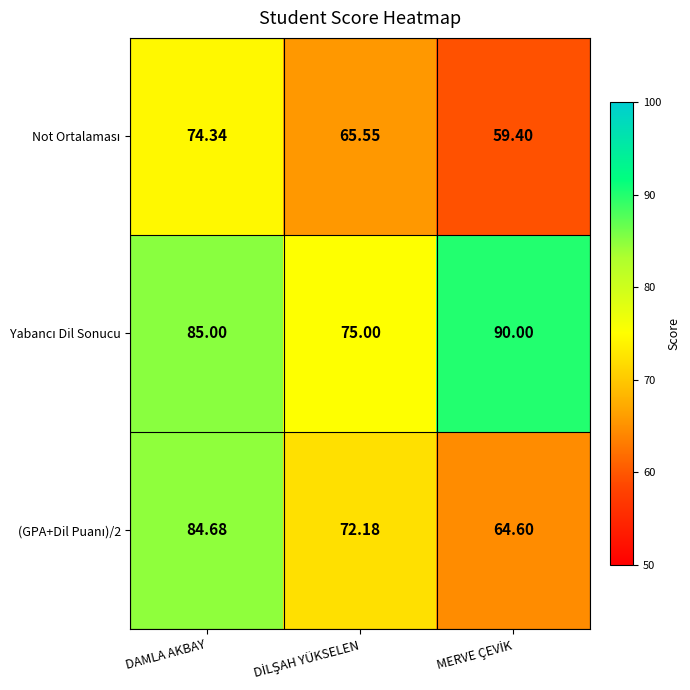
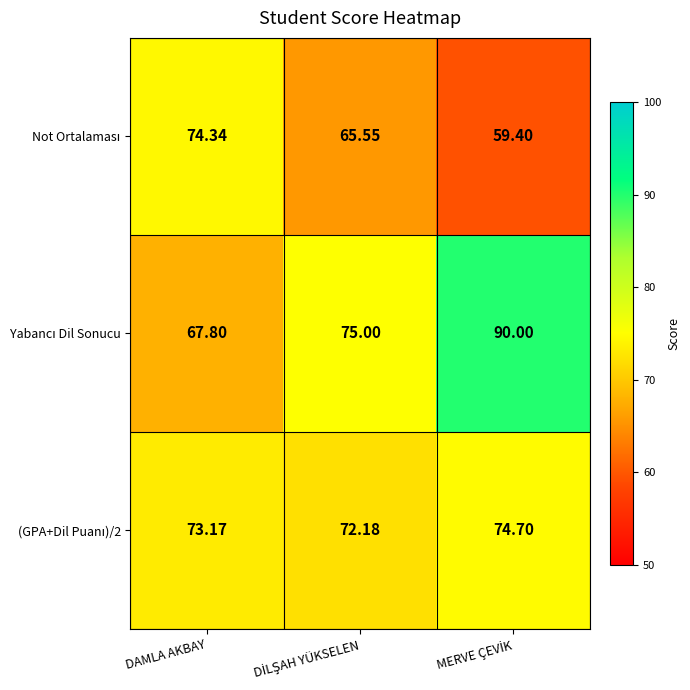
Yabancı Dil Sonucu, DAMLA AKBAY: 85.00 -> 67.80
(GPA+Dil Puanı)/2, DAMLA AKBAY: 84.68 -> 73.17
(GPA+Dil Puanı)/2, MERVE ÇEVİK: 64.60 -> 74.70
